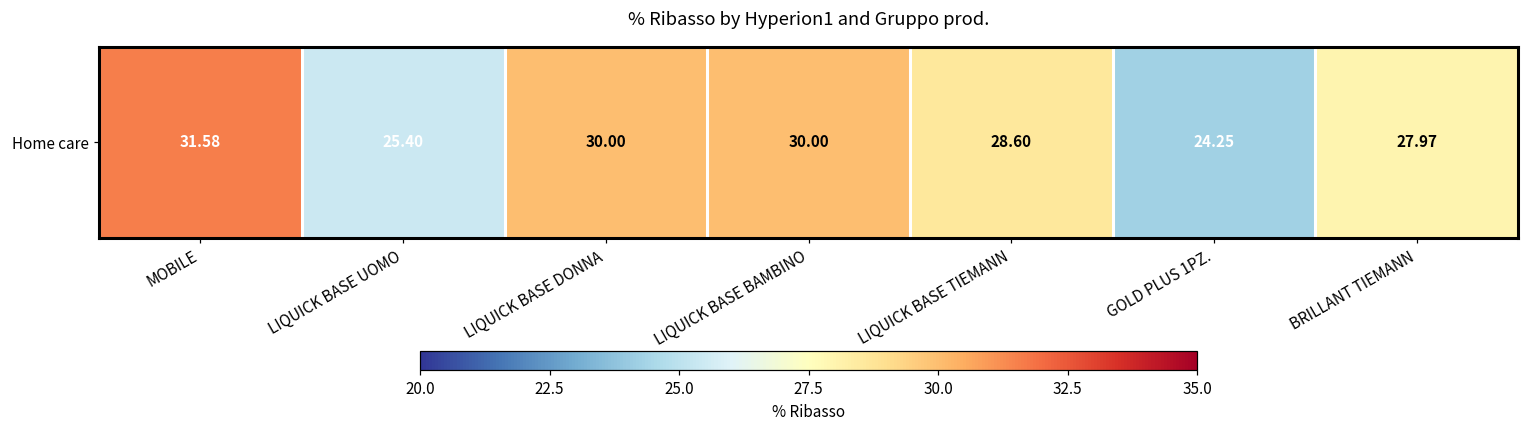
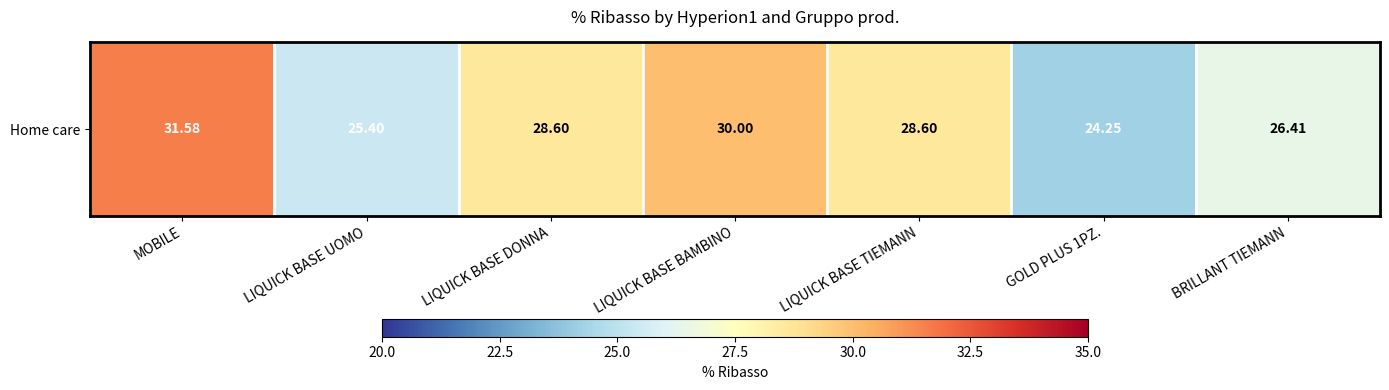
Home care, LIQUICK BASE DONNA: 30.00 -> 28.60
Home care, BRILLANT TIEMANN: 27.97 -> 26.41
